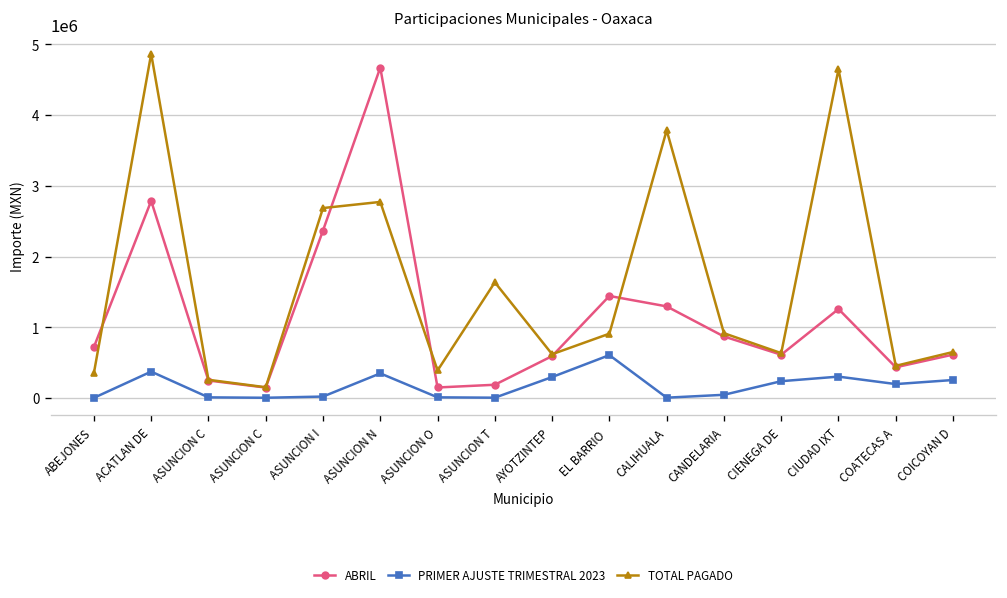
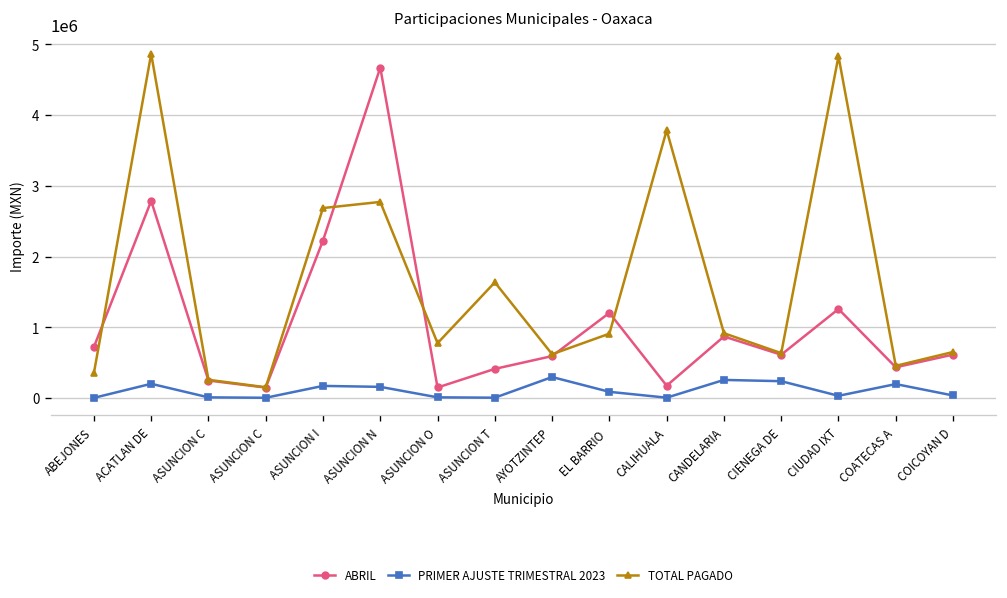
PRIMER AJUSTE TRIMESTRAL 2023, ACATLAN DE: 400000 -> 200000
ABRIL, ASUNCION I: 2400000 -> 2200000
PRIMER AJUSTE TRIMESTRAL 2023, ASUNCION I: 0 -> 200000
PRIMER AJUSTE TRIMESTRAL 2023, ASUNCION N: 300000 -> 200000
TOTAL PAGADO, ASUNCION O: 400000 -> 800000
ABRIL, ASUNCION T: 200000 -> 400000
ABRIL, EL BARRIO: 1400000 -> 1200000
PRIMER AJUSTE TRIMESTRAL 2023, EL BARRIO: 600000 -> 100000
ABRIL, CALIHUALA: 1300000 -> 200000
PRIMER AJUSTE TRIMESTRAL 2023, CANDELARIA: 0 -> 300000
PRIMER AJUSTE TRIMESTRAL 2023, CIUDAD IXT: 300000 -> 0
TOTAL PAGADO, CIUDAD IXT: 4600000 -> 4800000
PRIMER AJUSTE TRIMESTRAL 2023, COICOYAN D: 300000 -> 0
